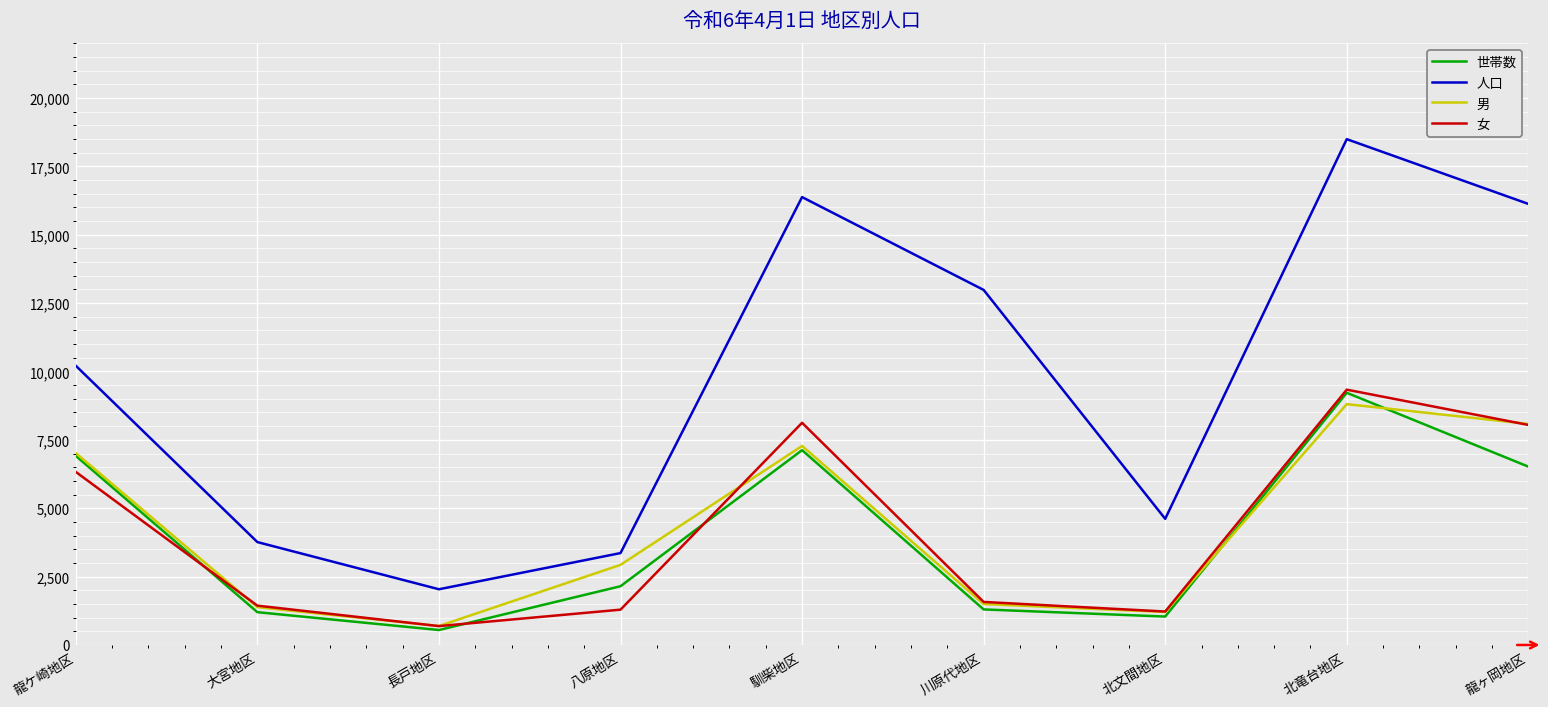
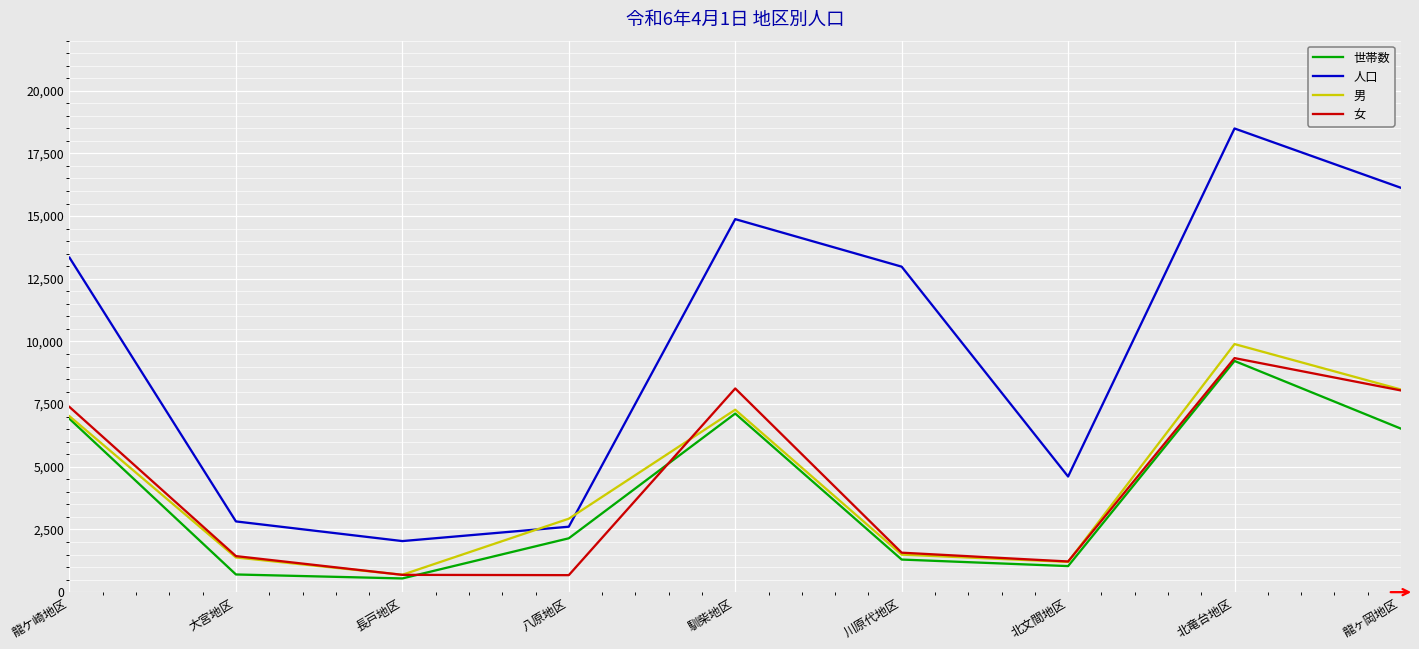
人口, 龍ケ崎地区: 10,200 -> 13,300
女, 龍ケ崎地区: 6,300 -> 7,400
世帯数, 大宮地区: 1,200 -> 700
人口, 大宮地区: 3,800 -> 2,800
人口, 八原地区: 3,400 -> 2,600
女, 八原地区: 1,300 -> 700
人口, 馴柴地区: 16,400 -> 14,900
男, 北竜台地区: 8,800 -> 9,900
